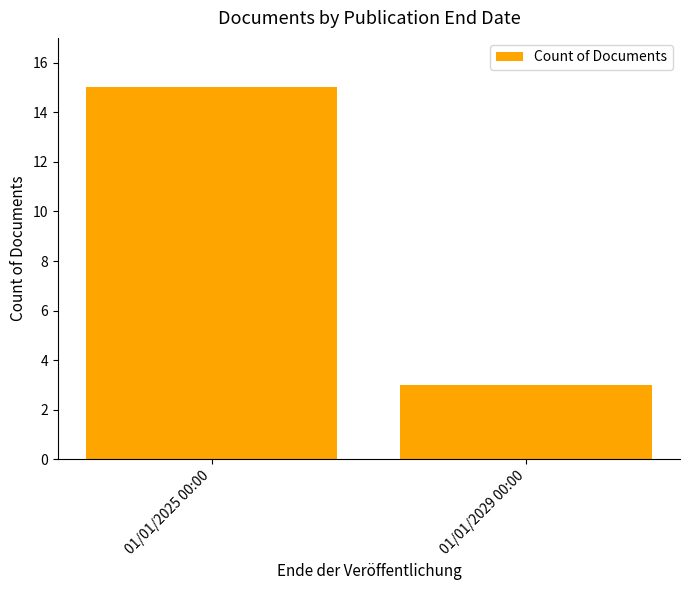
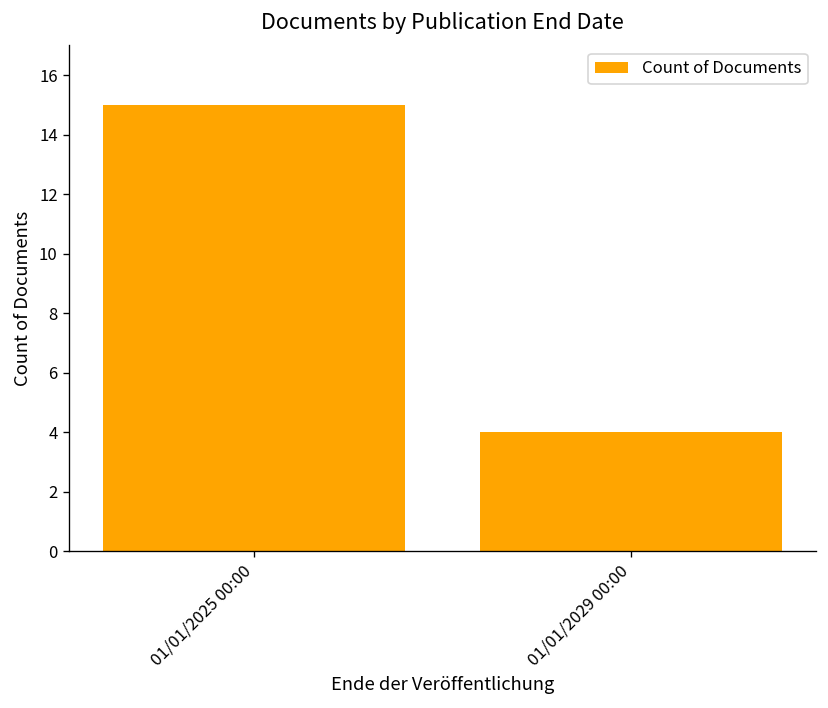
01/01/2029 00:00: 3 -> 4
